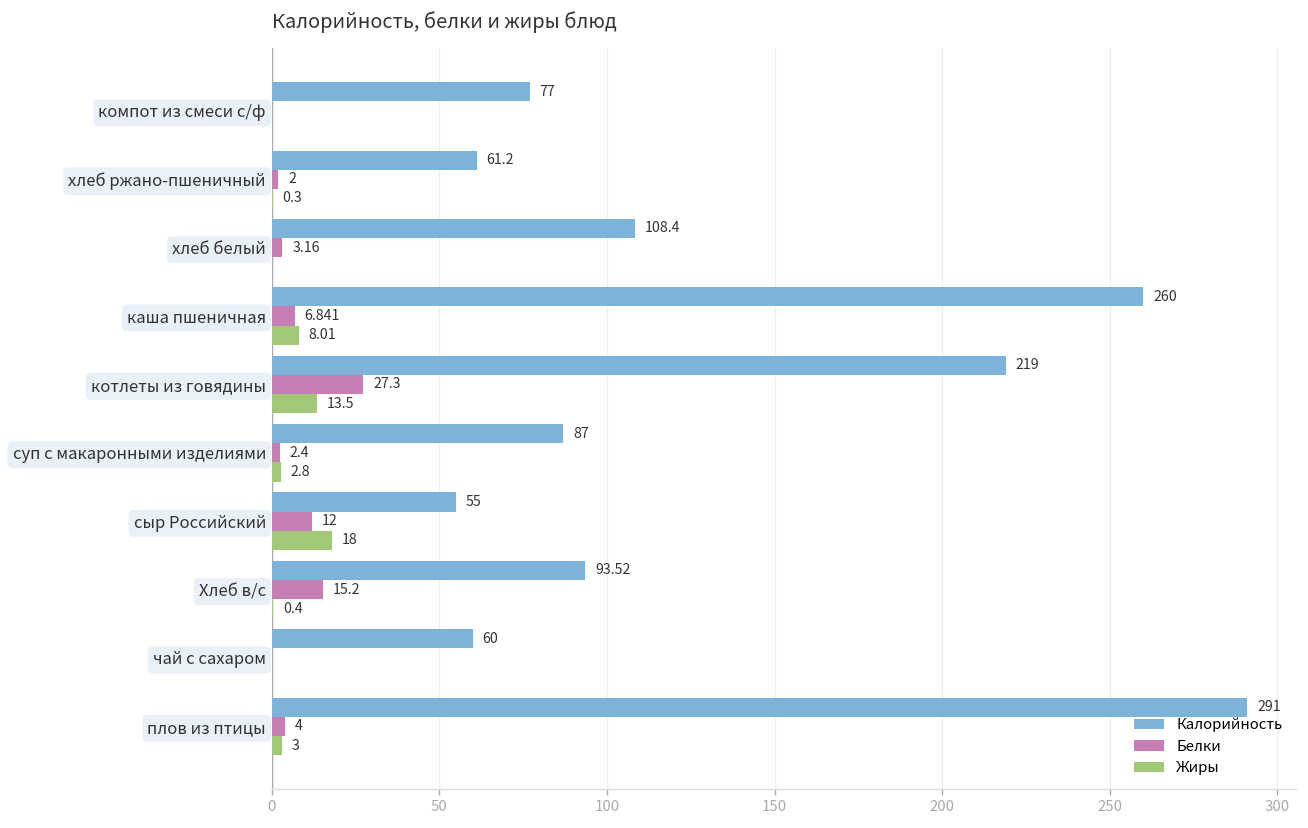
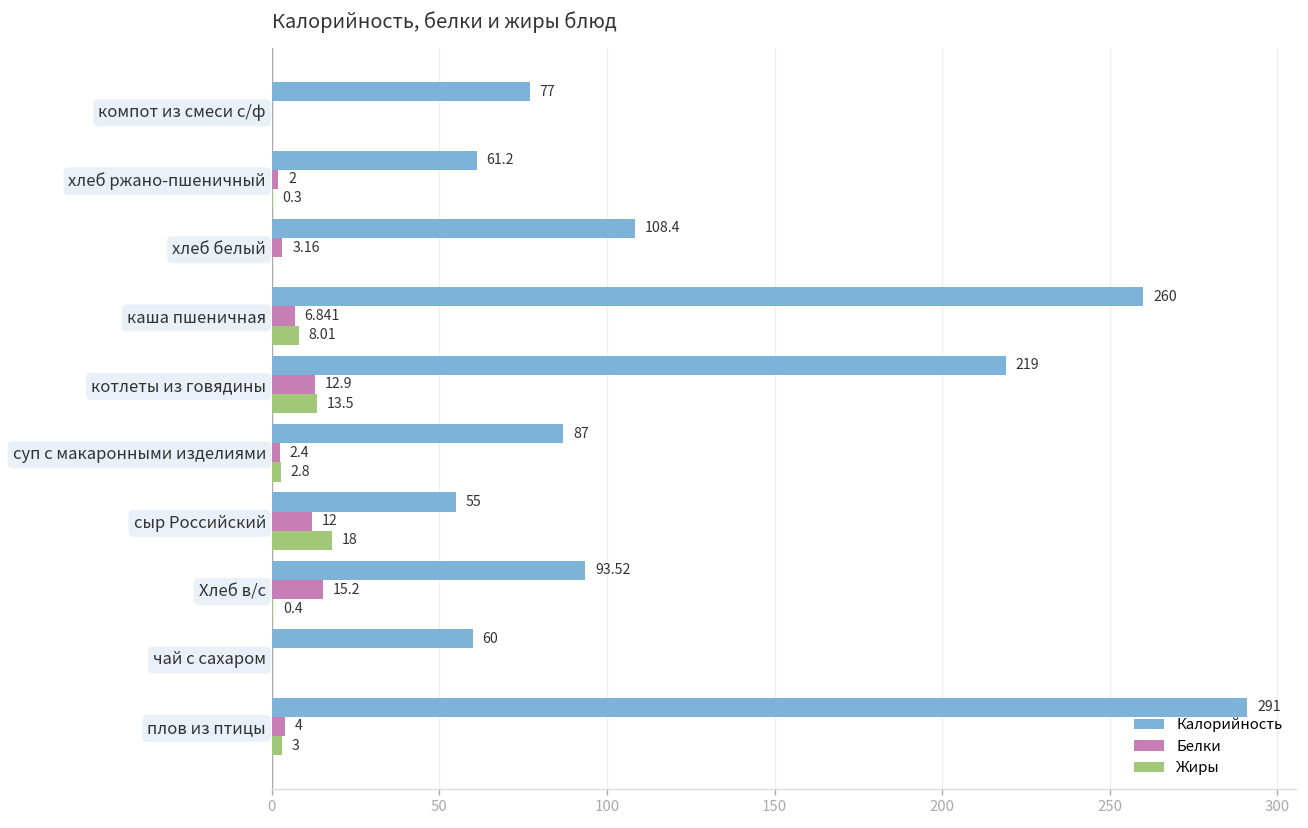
Белки, котлеты из говядины: 27.3 -> 12.9
